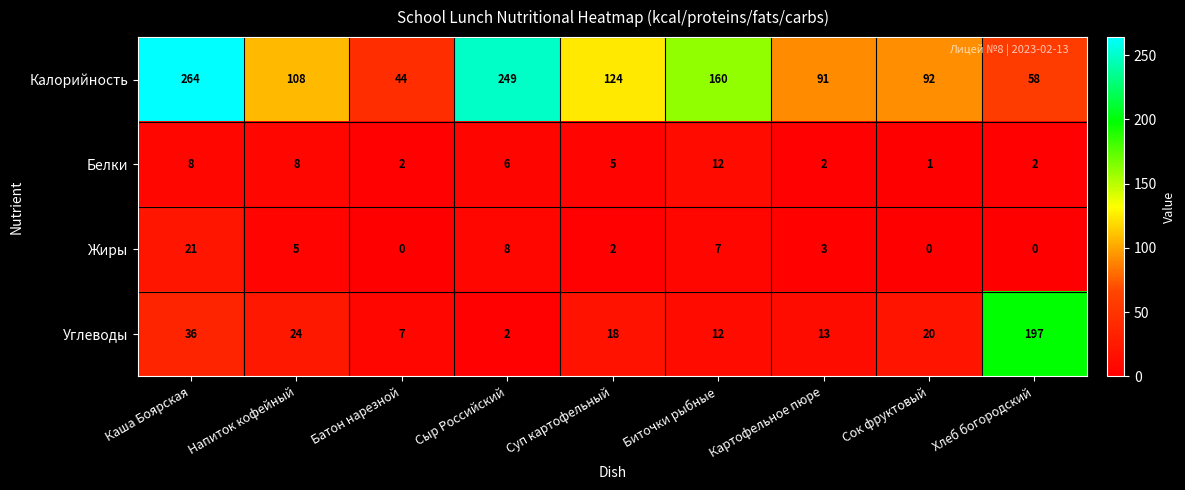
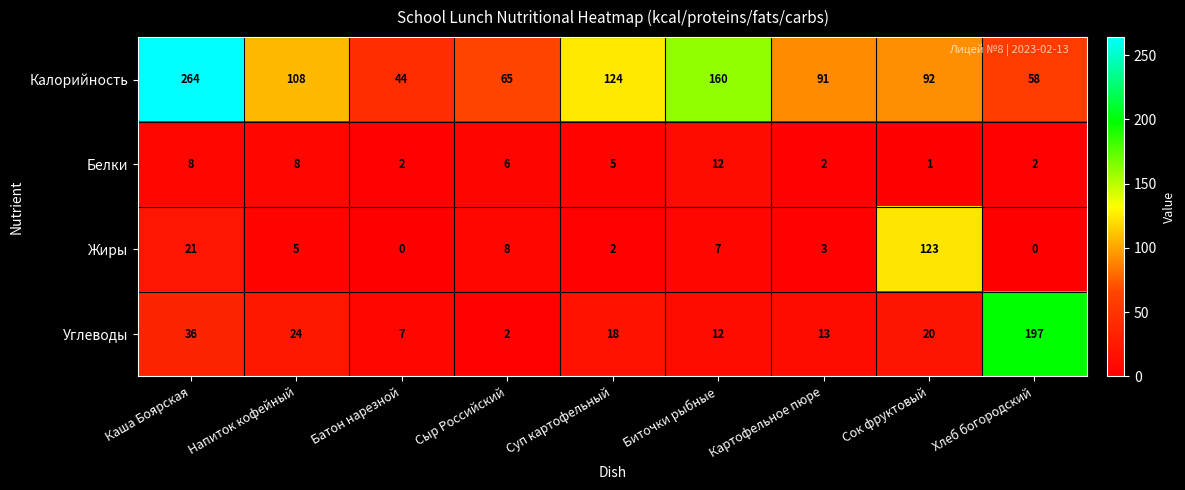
Калорийность, Сыр Российский: 249 -> 65
Жиры, Сок фруктовый: 0 -> 123
